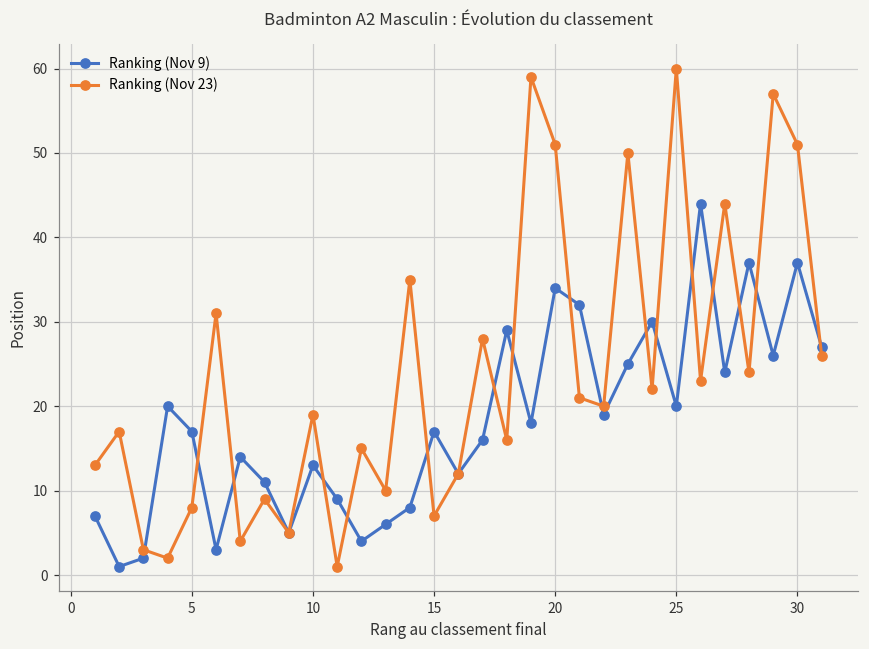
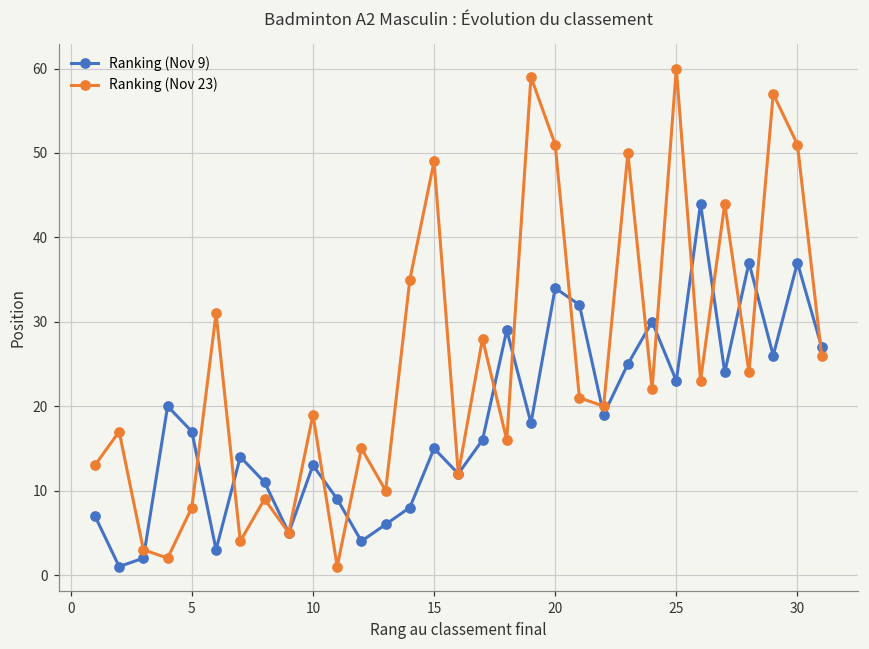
Ranking (Nov 9), 15: 17 -> 15
Ranking (Nov 23), 15: 7 -> 49
Ranking (Nov 9), 25: 20 -> 23
